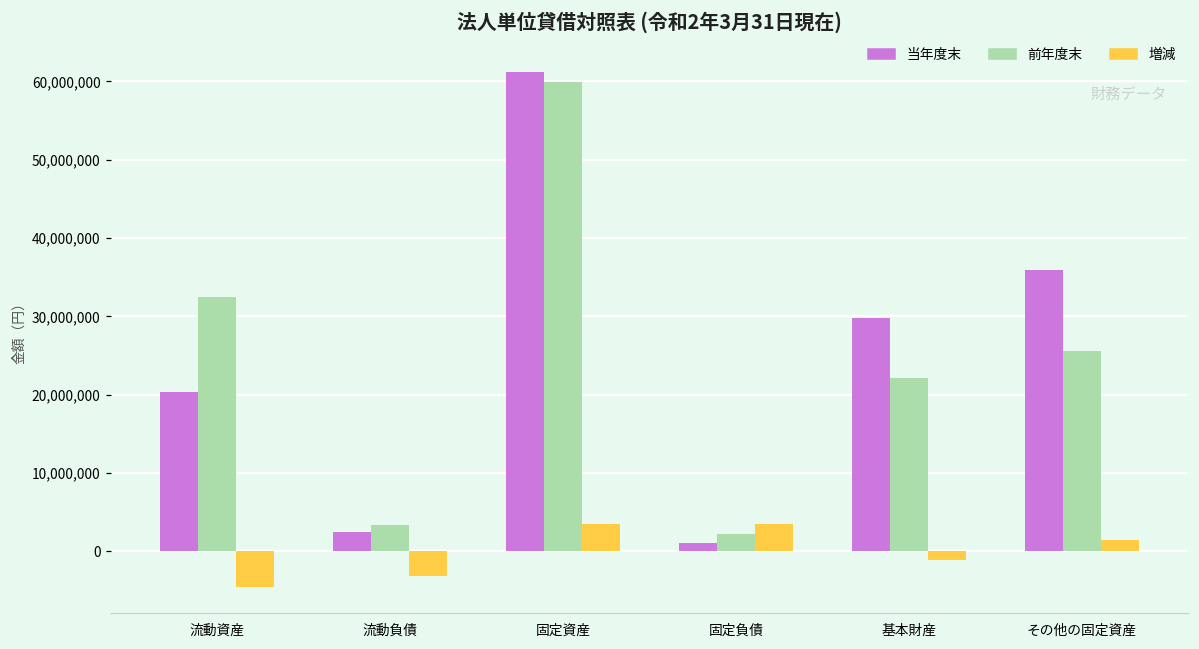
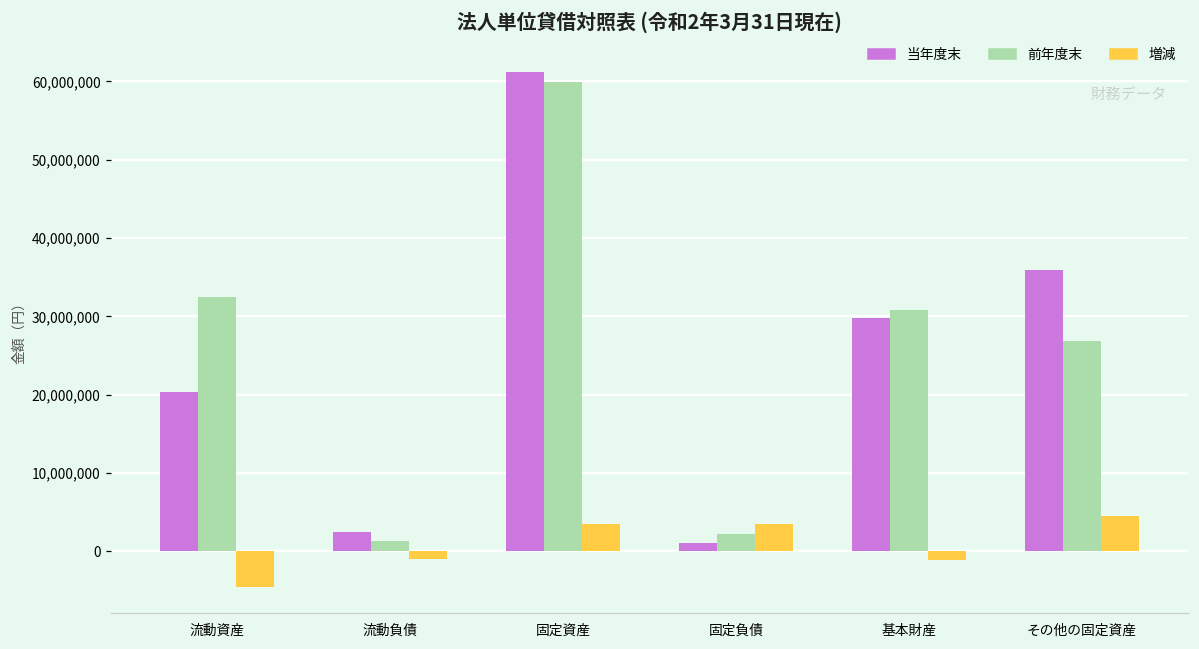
前年度末, 流動負債: 3,000,000 -> 1,000,000
増減, 流動負債: -3,000,000 -> -1,000,000
前年度末, 基本財産: 22,000,000 -> 31,000,000
前年度末, その他の固定資産: 26,000,000 -> 27,000,000
増減, その他の固定資産: 2,000,000 -> 5,000,000
